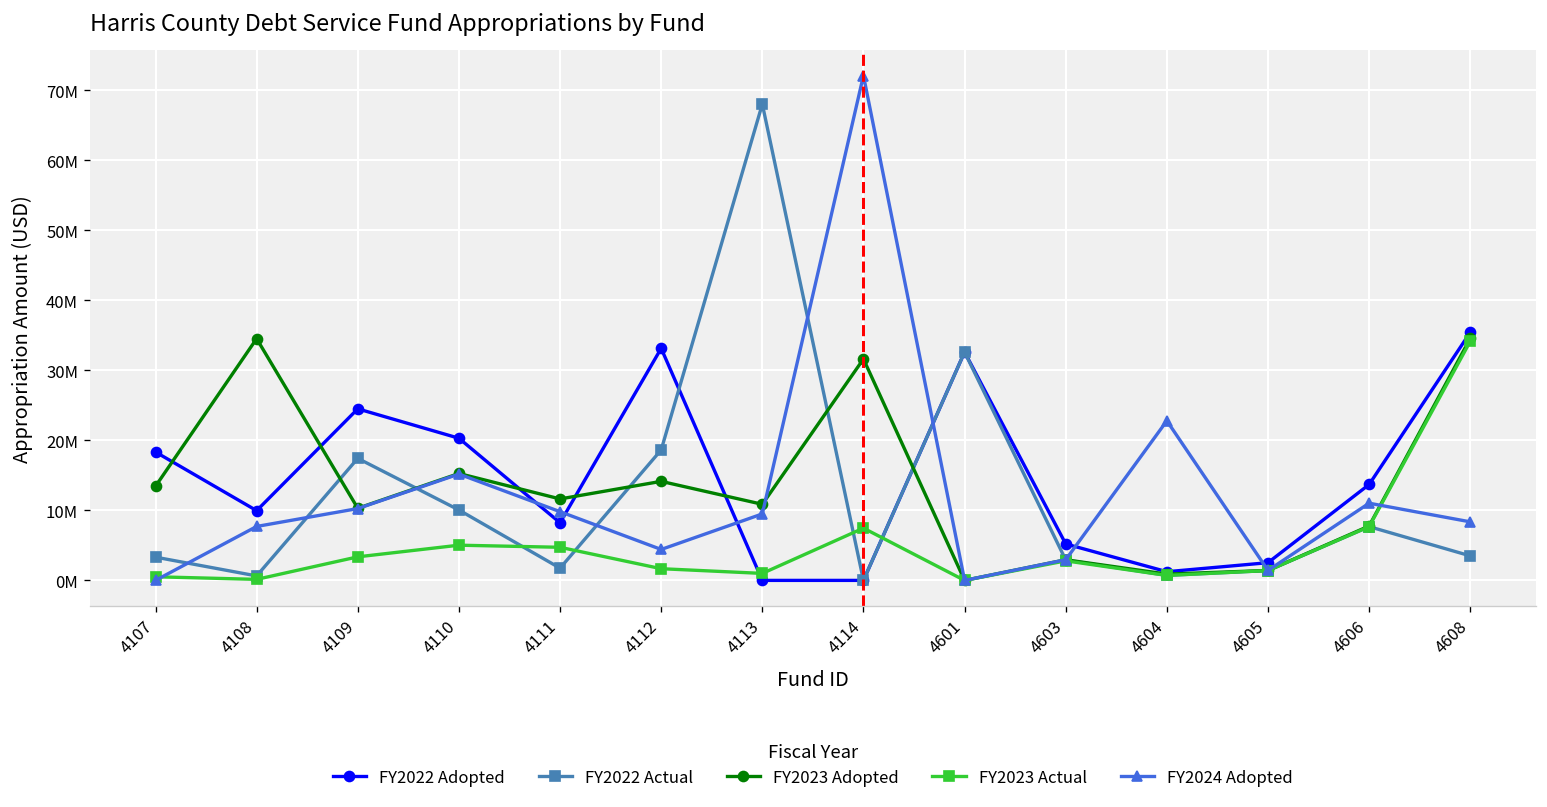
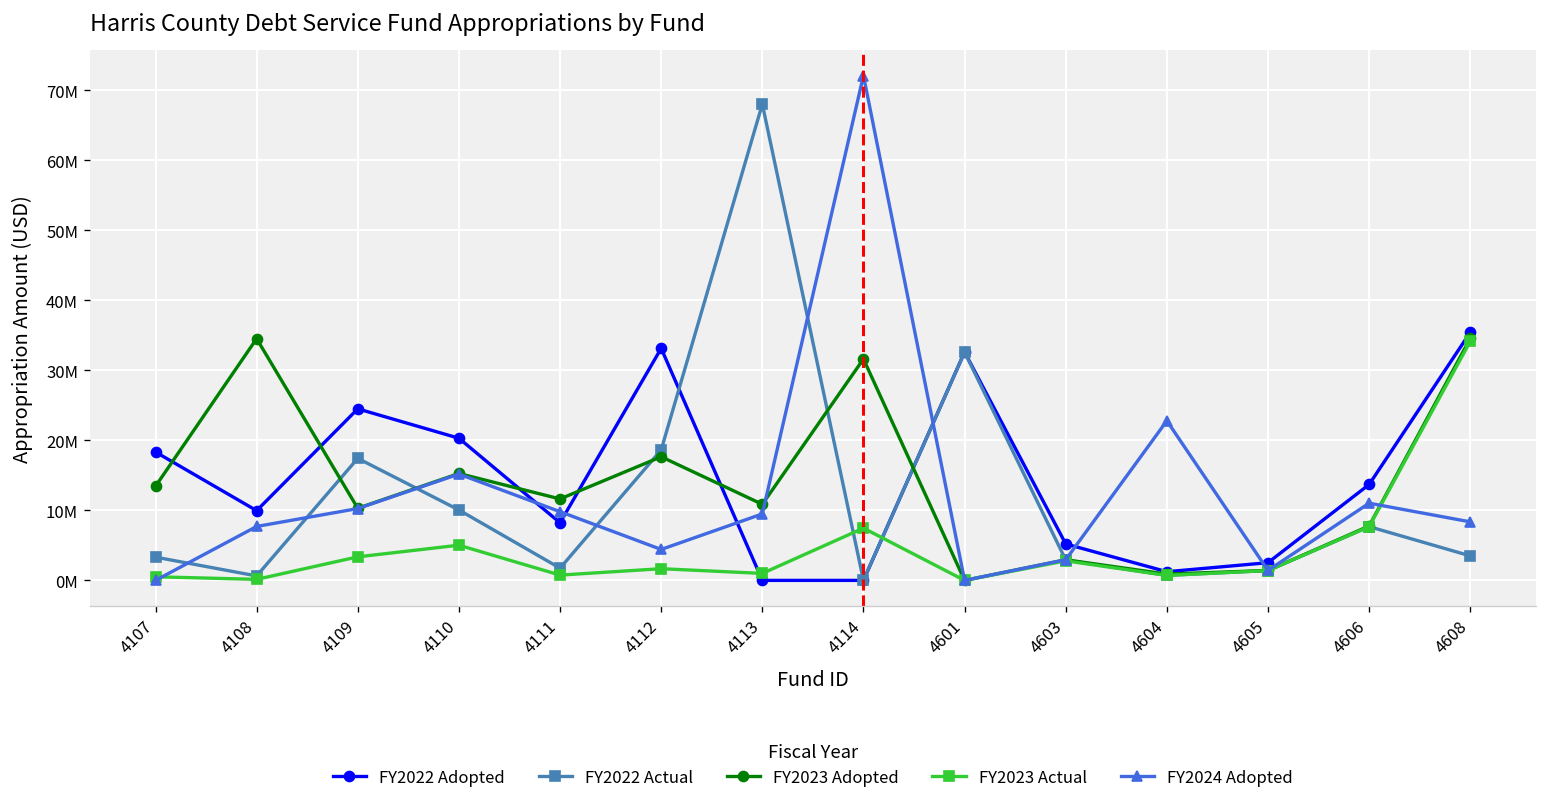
FY2023 Actual, 4111: 5000000 -> 1000000
FY2023 Adopted, 4112: 14000000 -> 18000000
